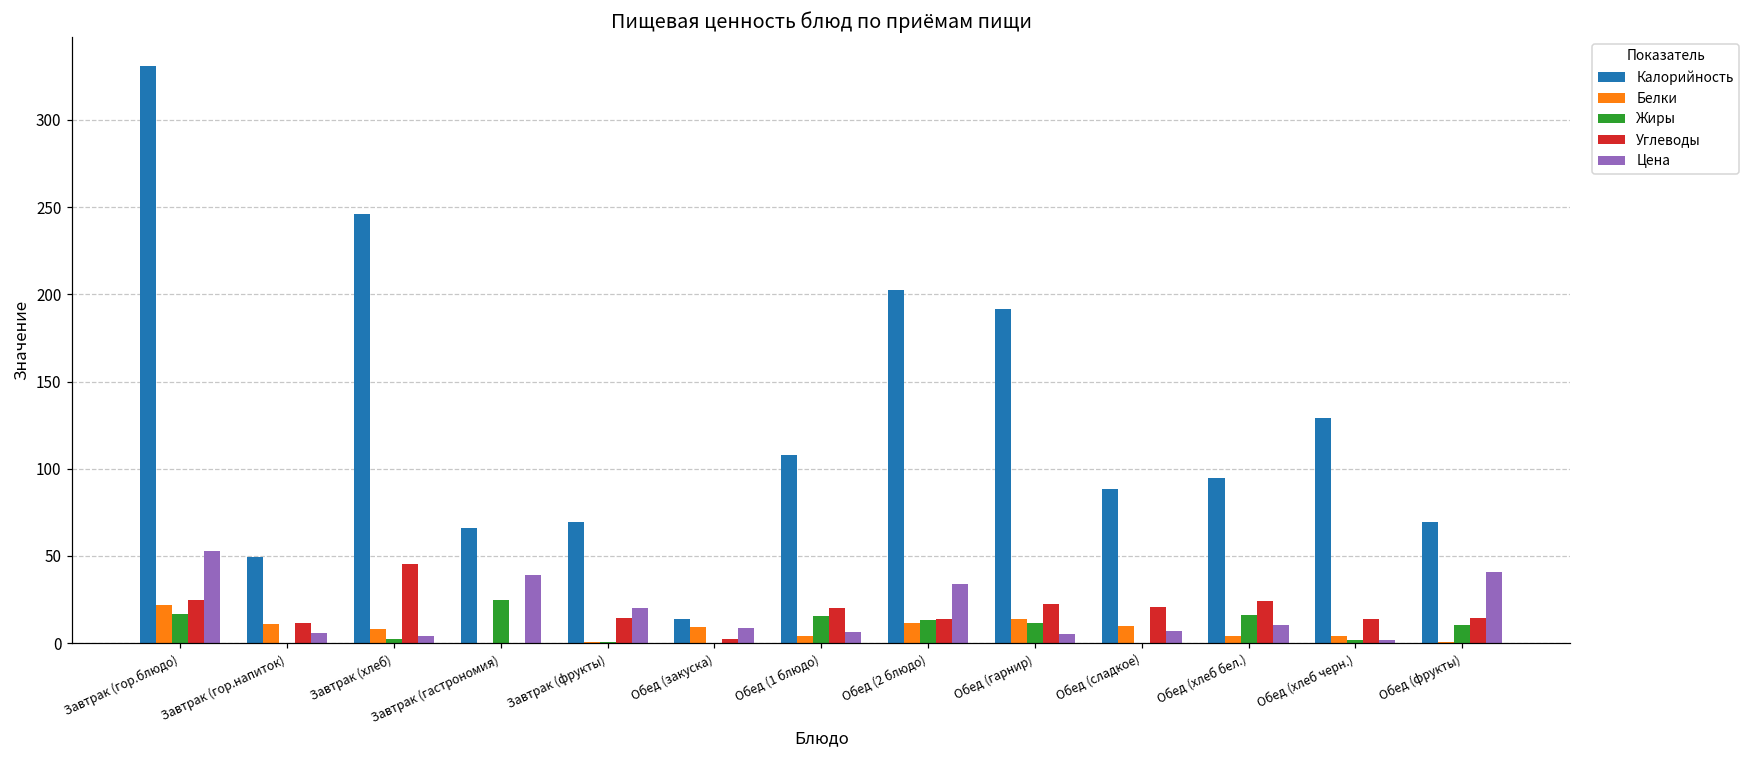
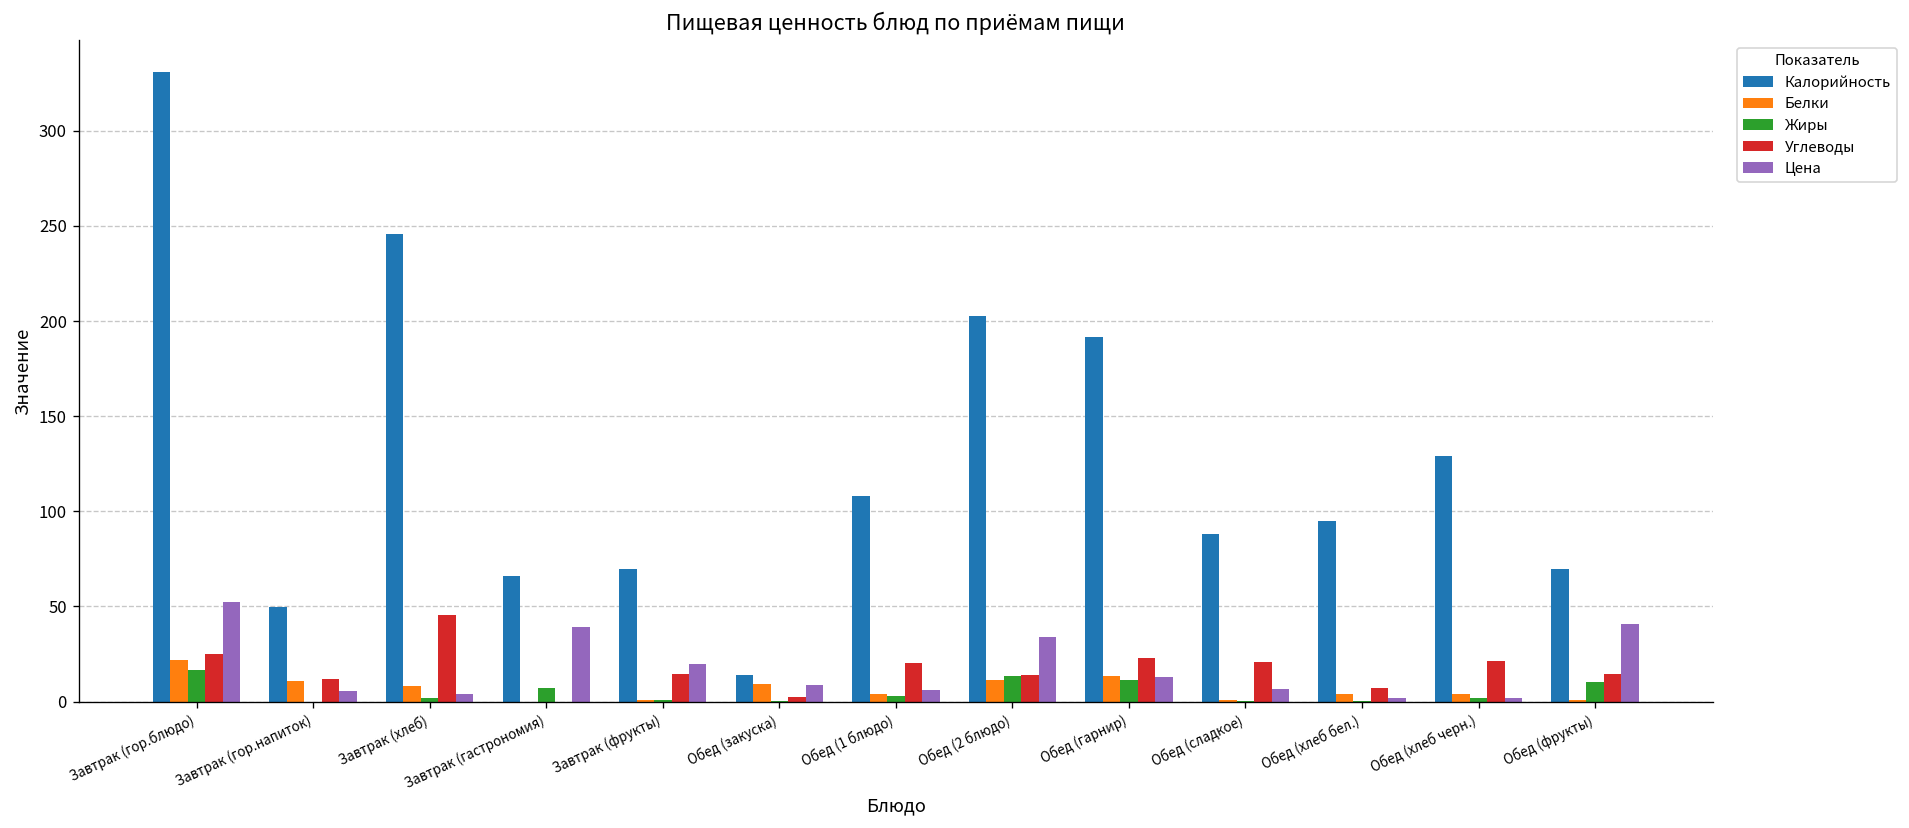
Жиры, Завтрак (гастрономия): 25 -> 7
Жиры, Обед (1 блюдо): 16 -> 3
Цена, Обед (гарнир): 5 -> 13
Белки, Обед (сладкое): 10 -> 1
Жиры, Обед (хлеб бел.): 16 -> 1
Углеводы, Обед (хлеб бел.): 24 -> 7
Цена, Обед (хлеб бел.): 11 -> 2
Углеводы, Обед (хлеб черн.): 14 -> 21
